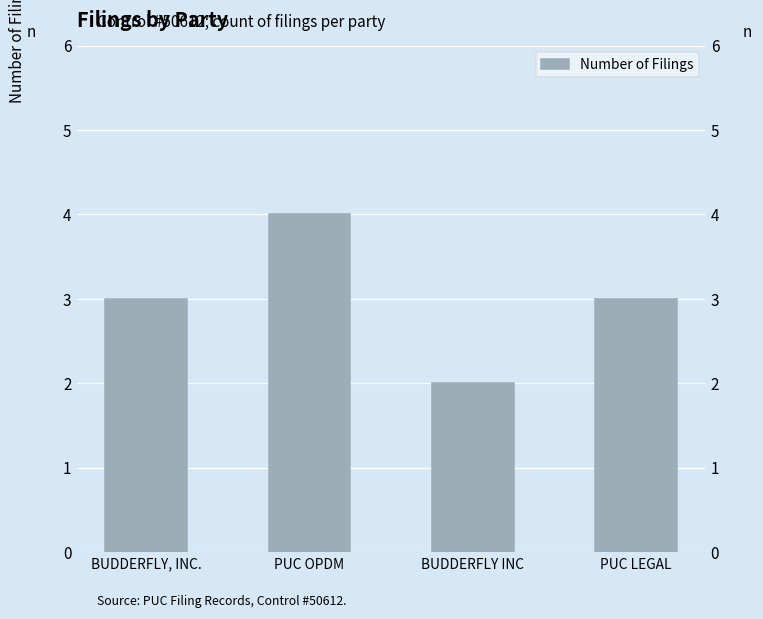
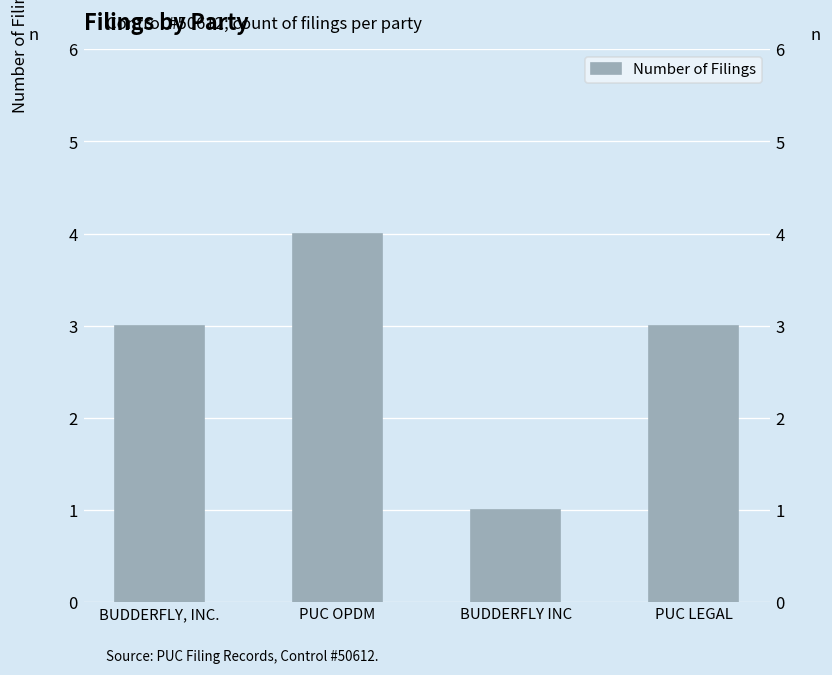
BUDDERFLY INC: 2 -> 1
